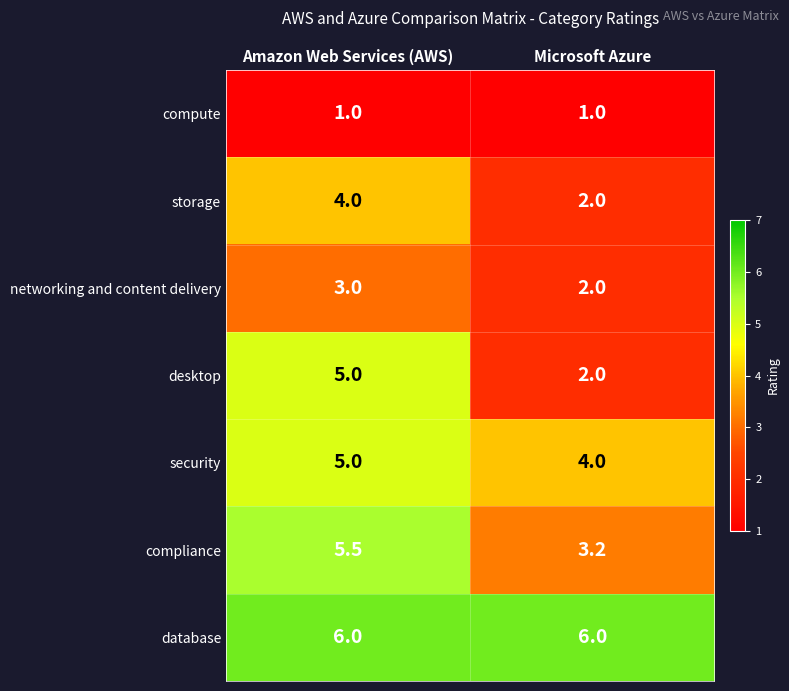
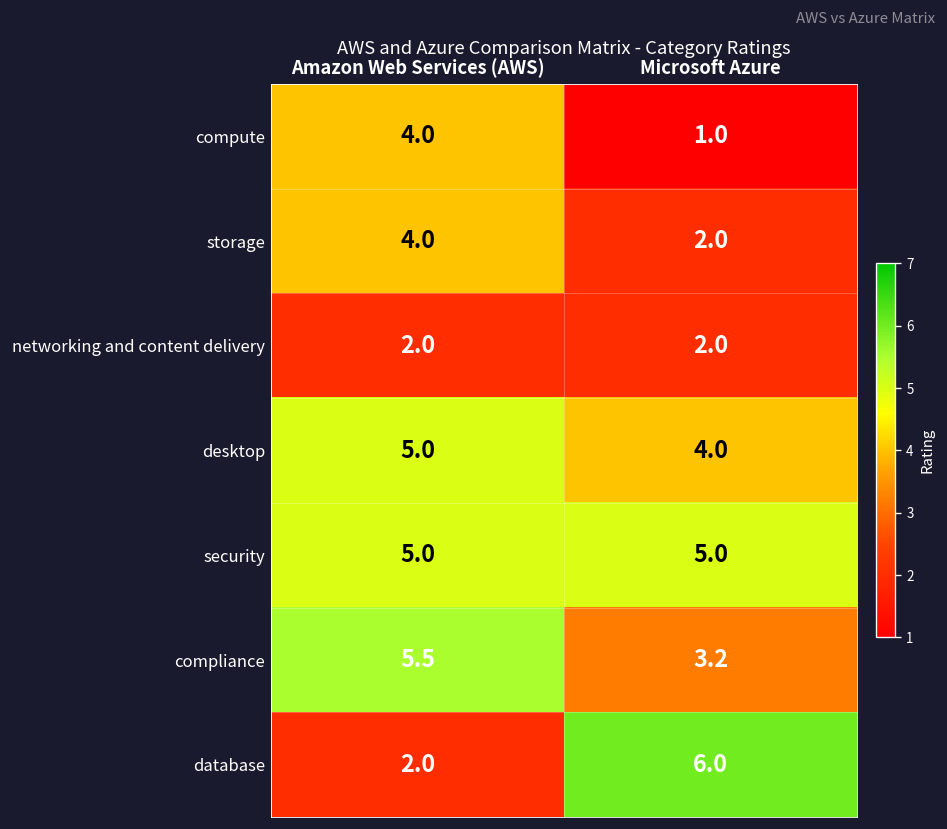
compute, Amazon Web Services (AWS): 1.0 -> 4.0
networking and content delivery, Amazon Web Services (AWS): 3.0 -> 2.0
desktop, Microsoft Azure: 2.0 -> 4.0
security, Microsoft Azure: 4.0 -> 5.0
database, Amazon Web Services (AWS): 6.0 -> 2.0
